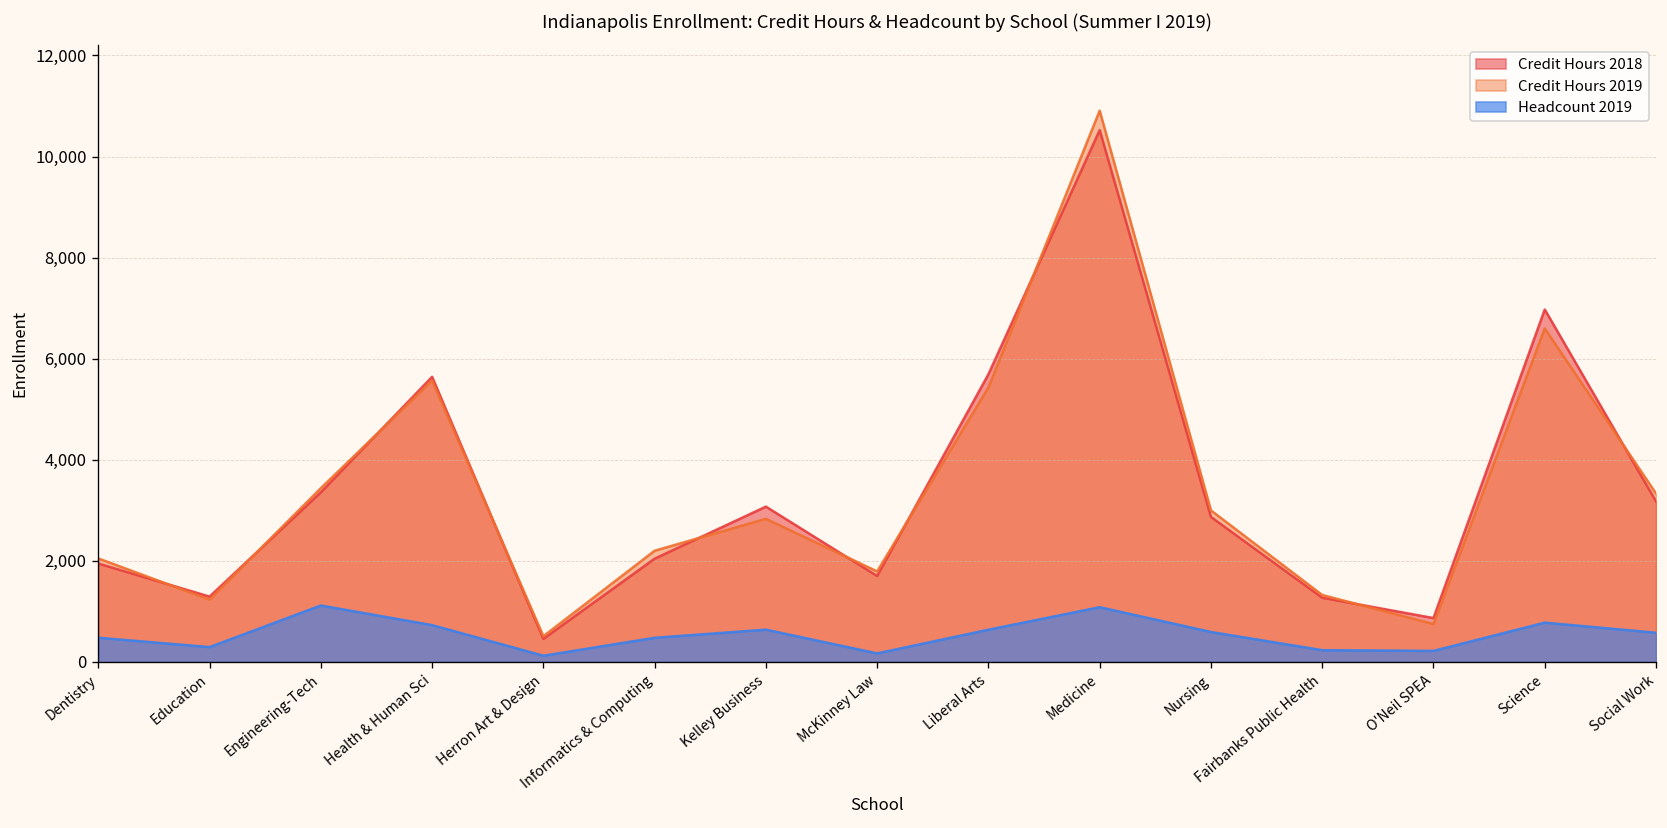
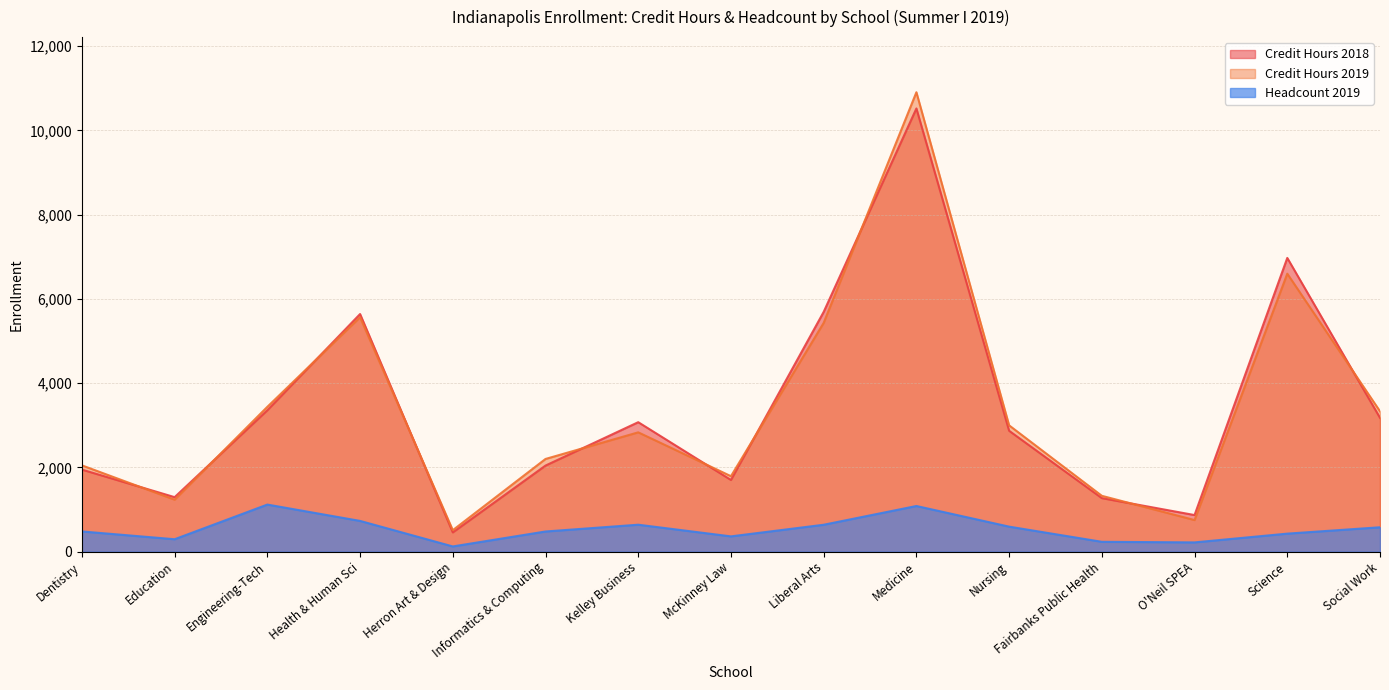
Headcount 2019, McKinney Law: 200 -> 400
Headcount 2019, Science: 800 -> 400
